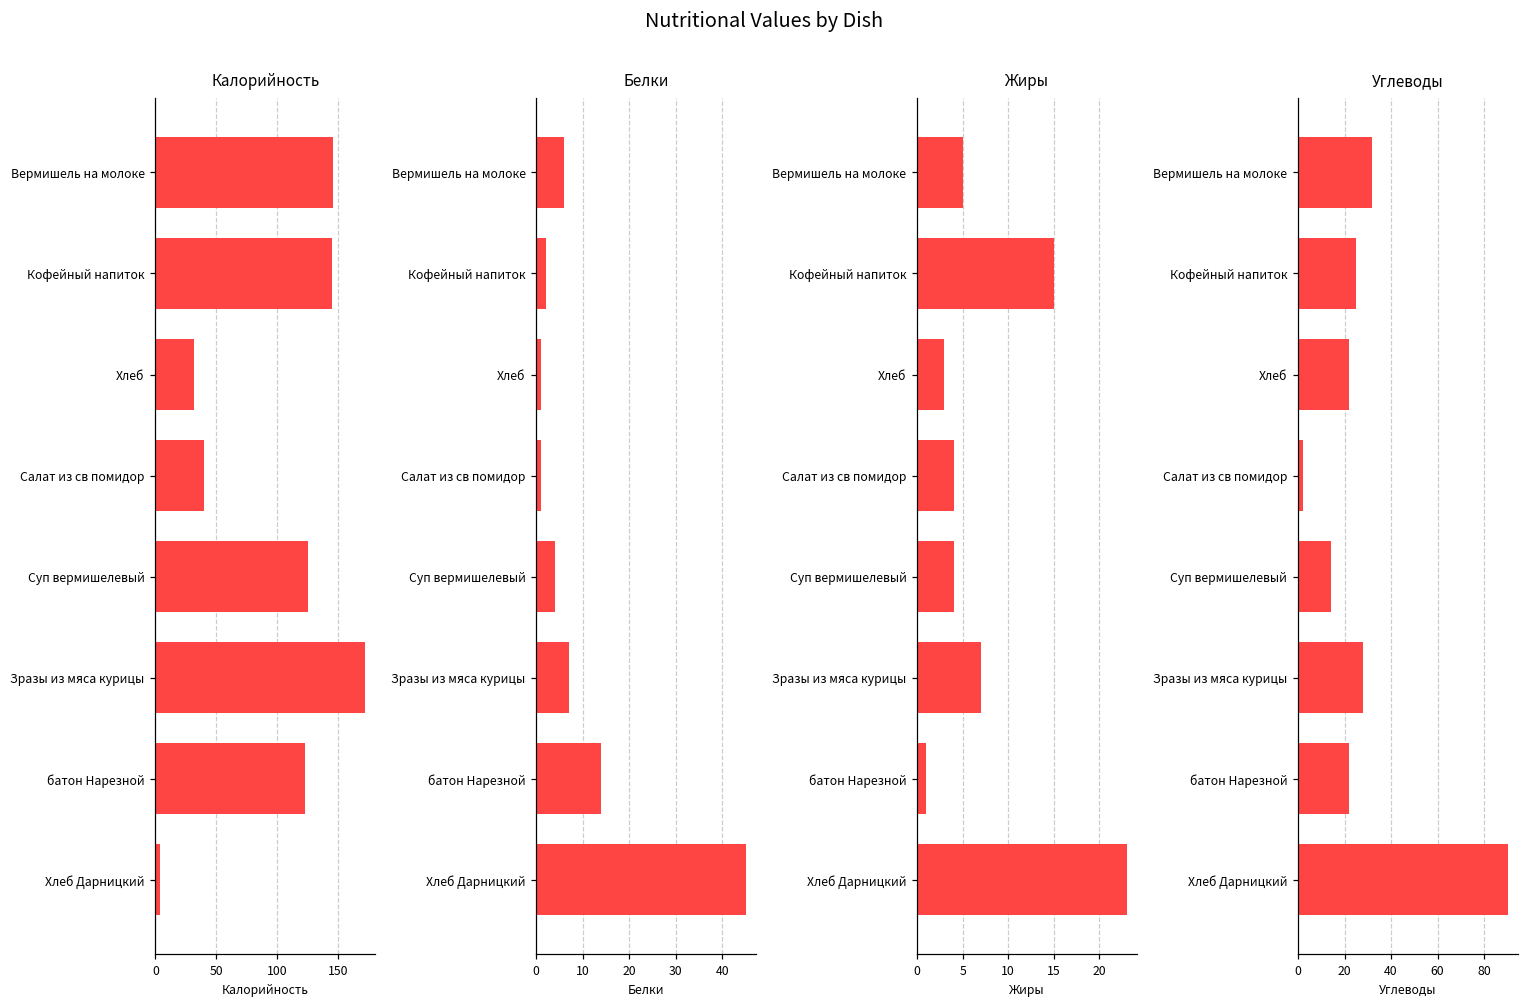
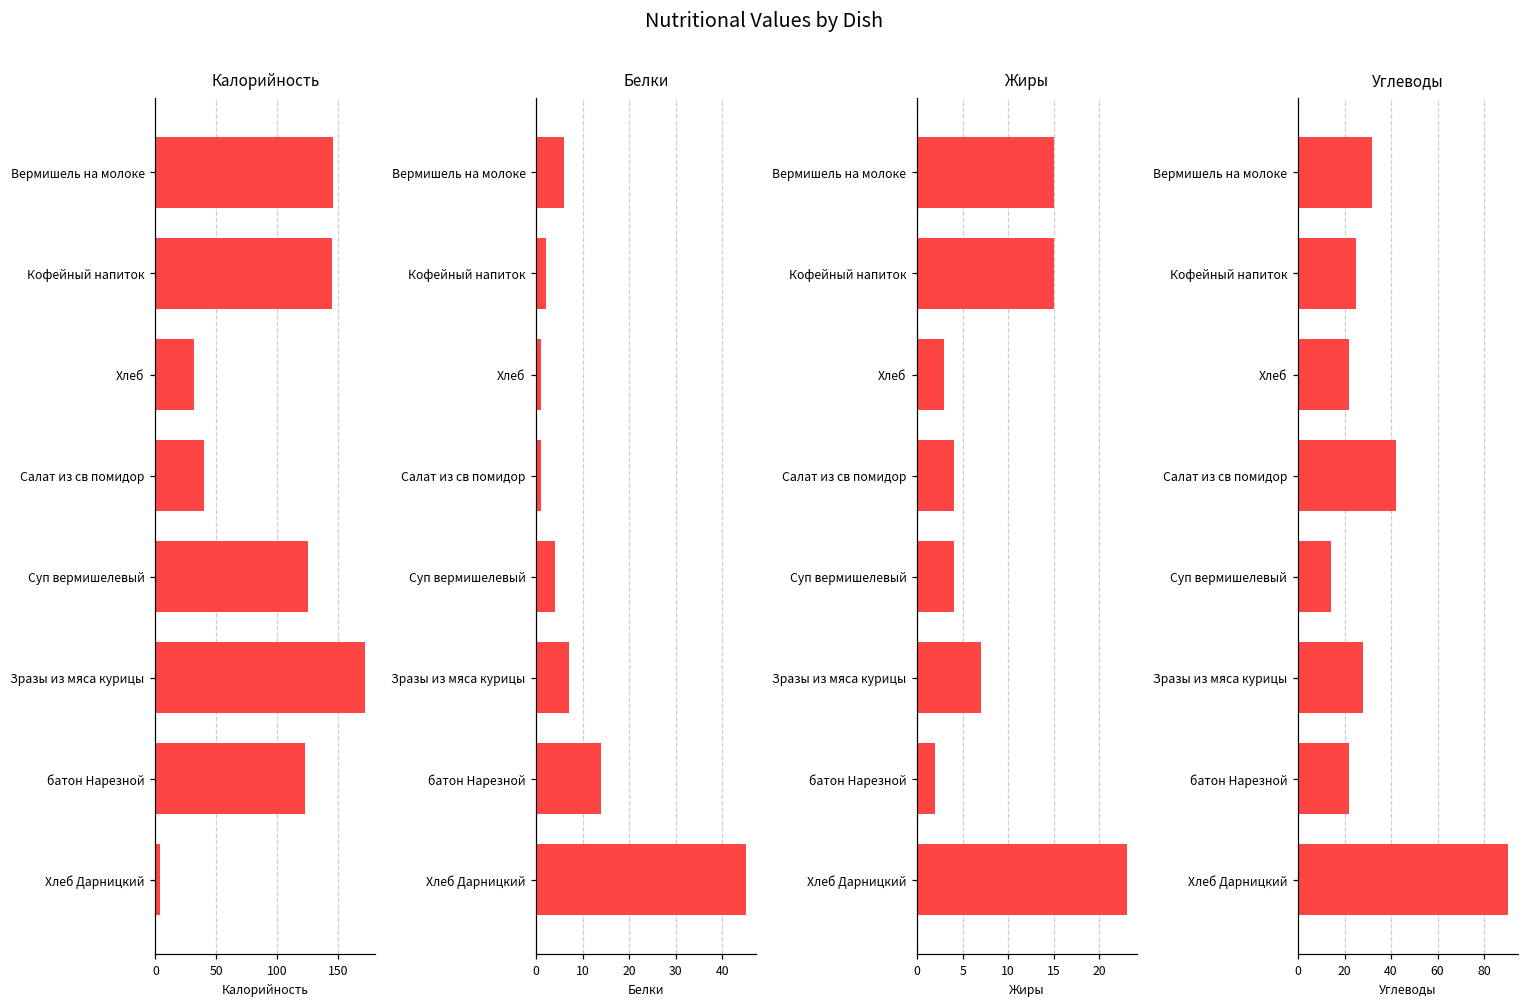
Жиры, Вермишель на молоке: 5 -> 15
Жиры, батон Нарезной: 1 -> 2
Углеводы, Салат из св помидор: 2 -> 42
